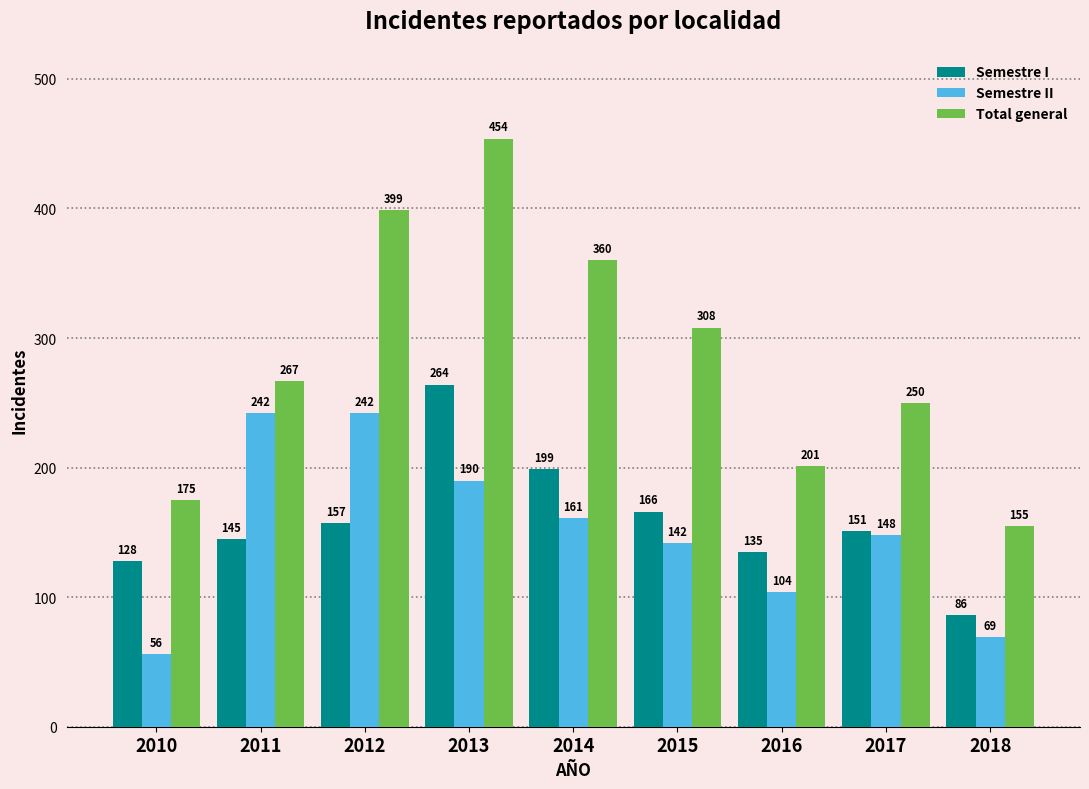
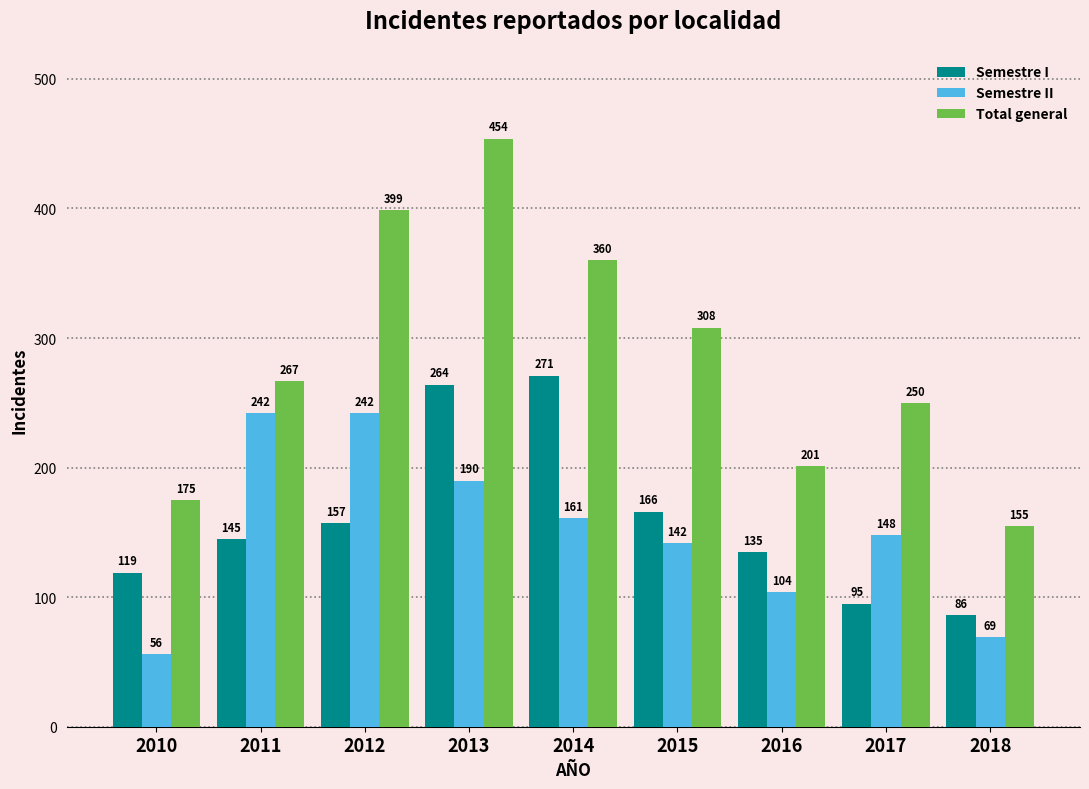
Semestre I, 2010: 128 -> 119
Semestre I, 2014: 199 -> 271
Semestre I, 2017: 151 -> 95
